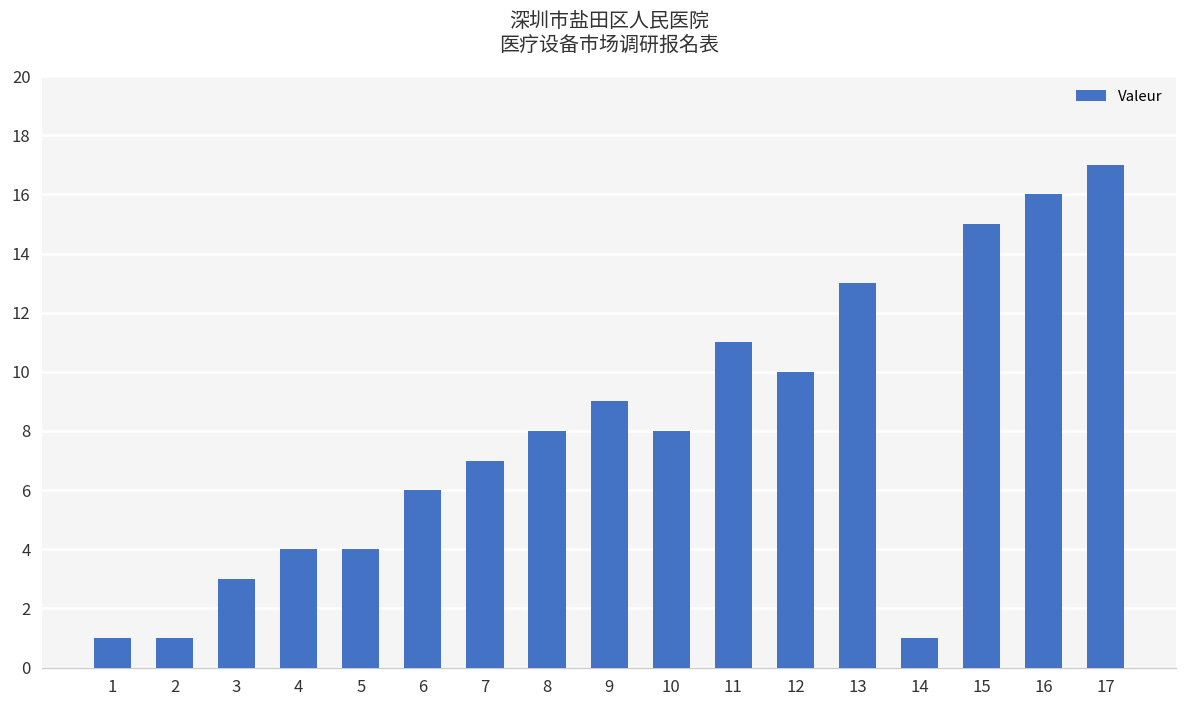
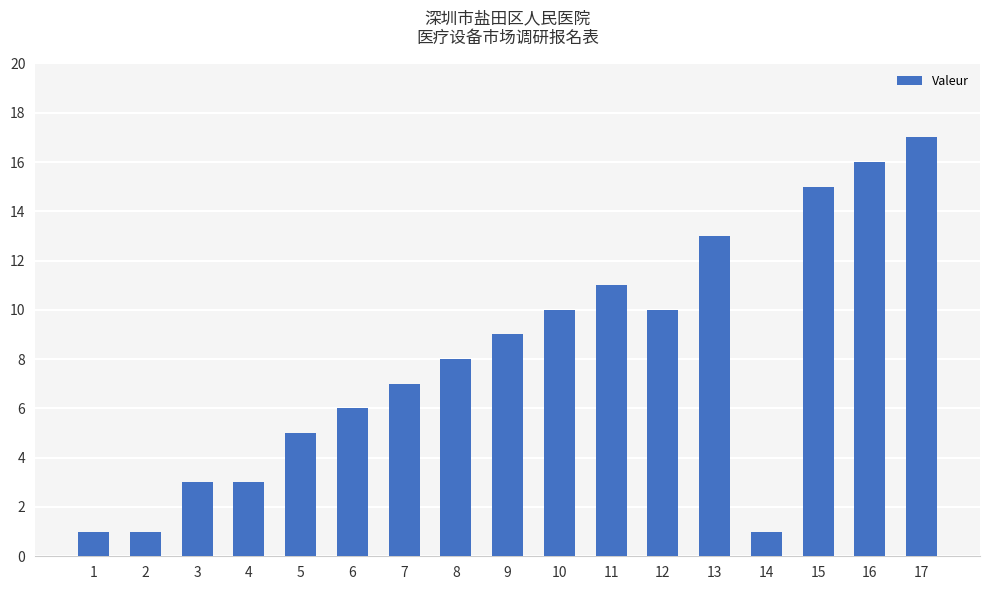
4: 4 -> 3
5: 4 -> 5
10: 8 -> 10
